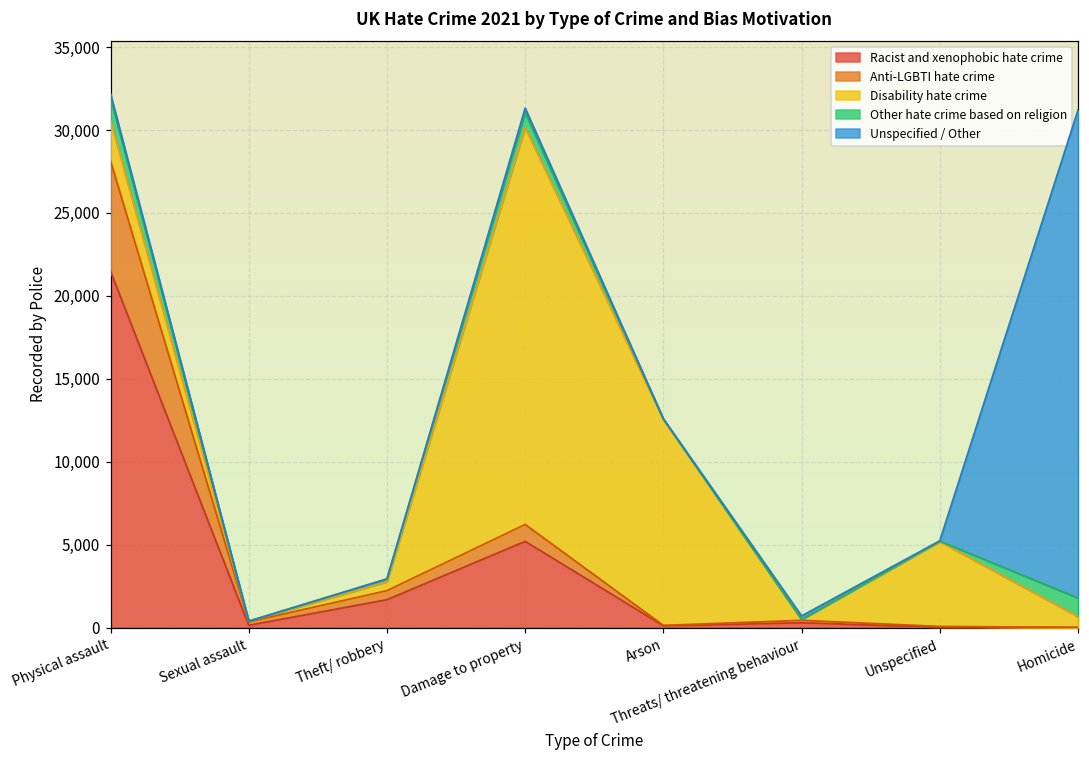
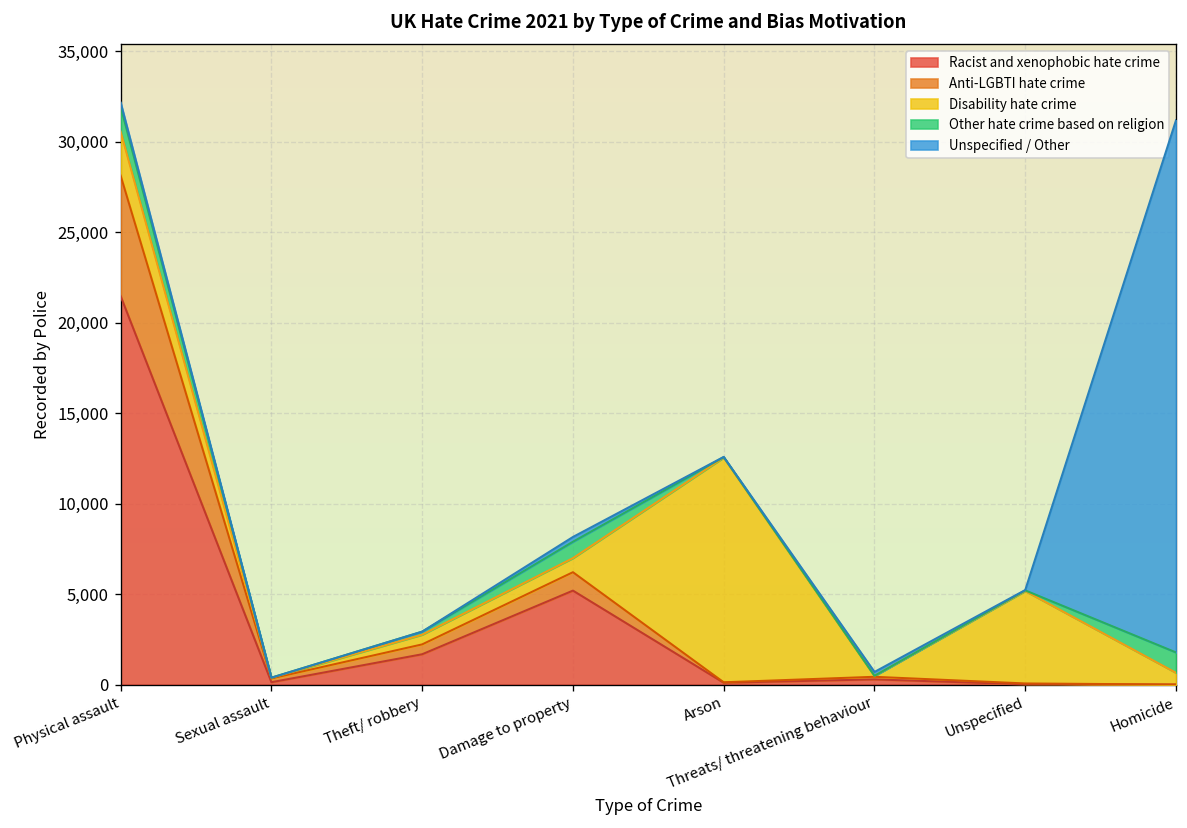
Disability hate crime, Damage to property: 23,900 -> 800
